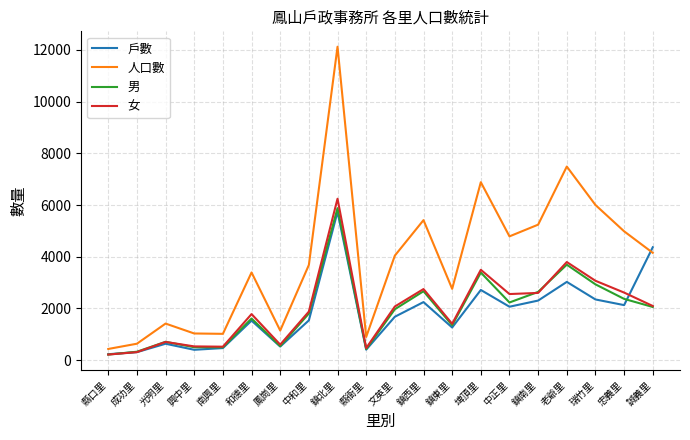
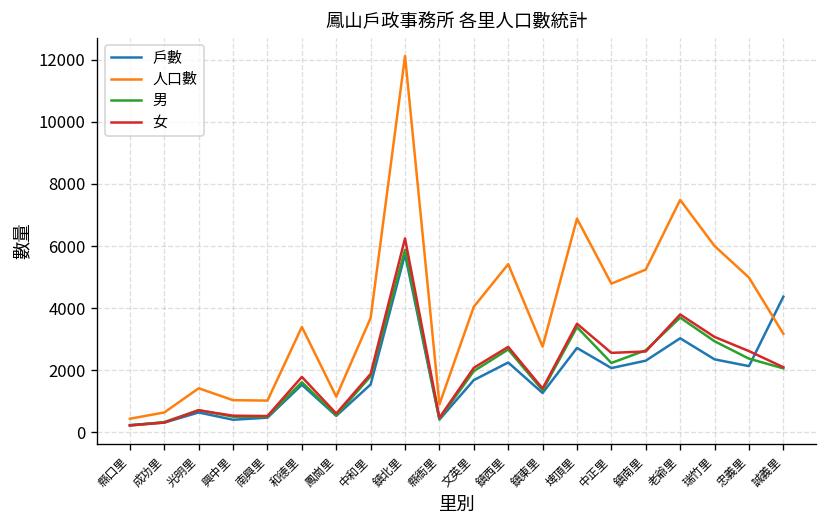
人口數, 誠義里: 4200 -> 3200
